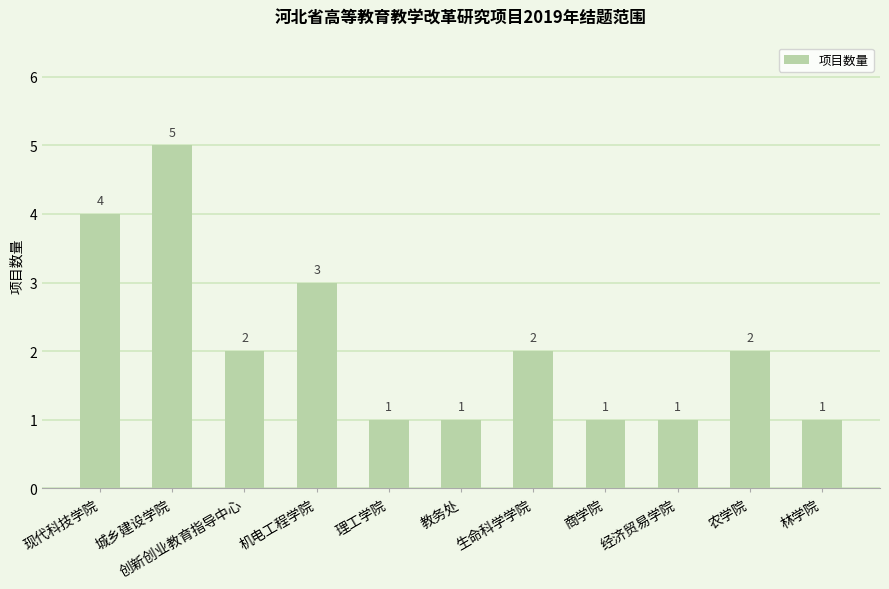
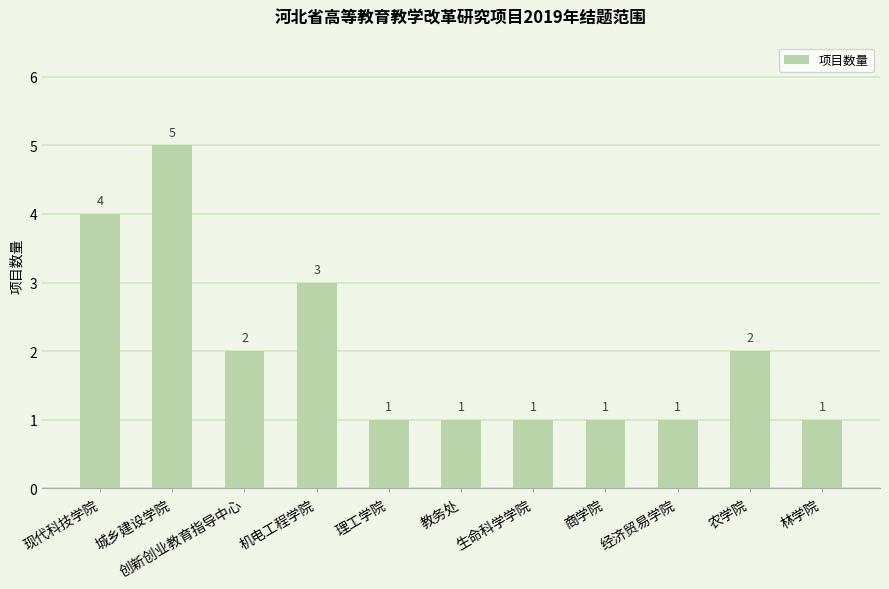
生命科学学院: 2 -> 1
